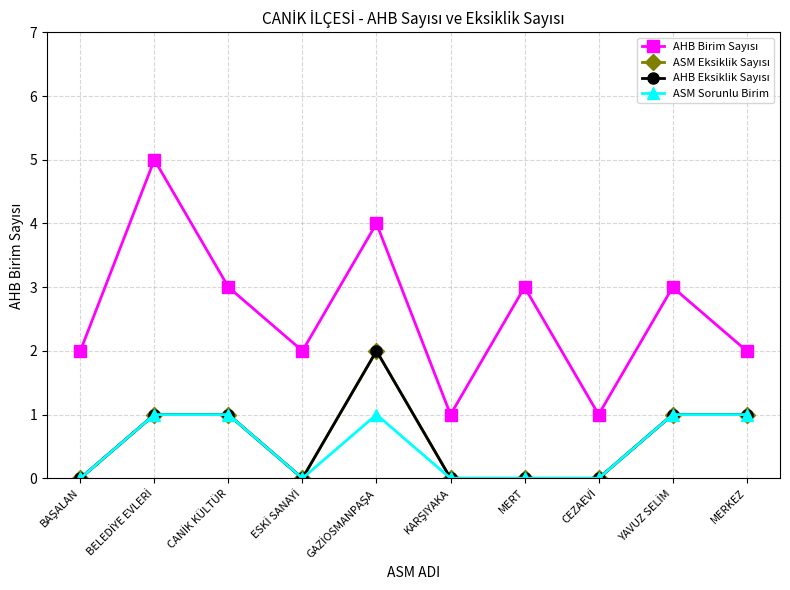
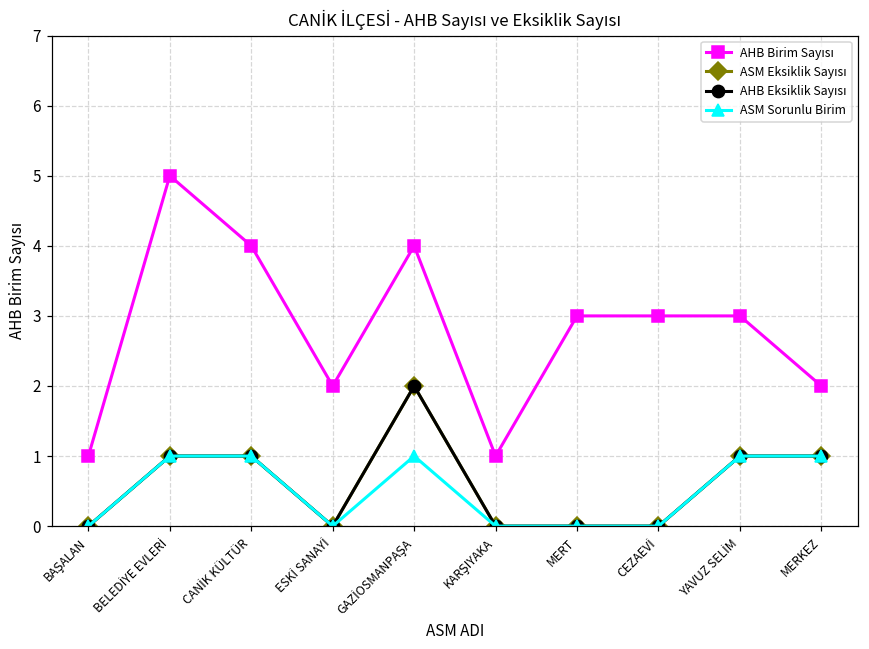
AHB Birim Sayısı, BAŞALAN: 2 -> 1
AHB Birim Sayısı, CANİK KÜLTÜR: 3 -> 4
AHB Birim Sayısı, CEZAEVİ: 1 -> 3
